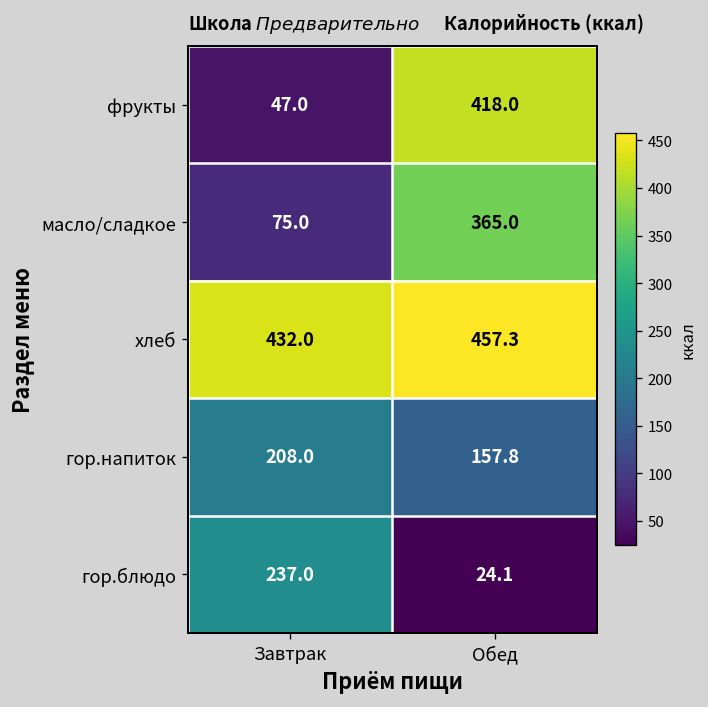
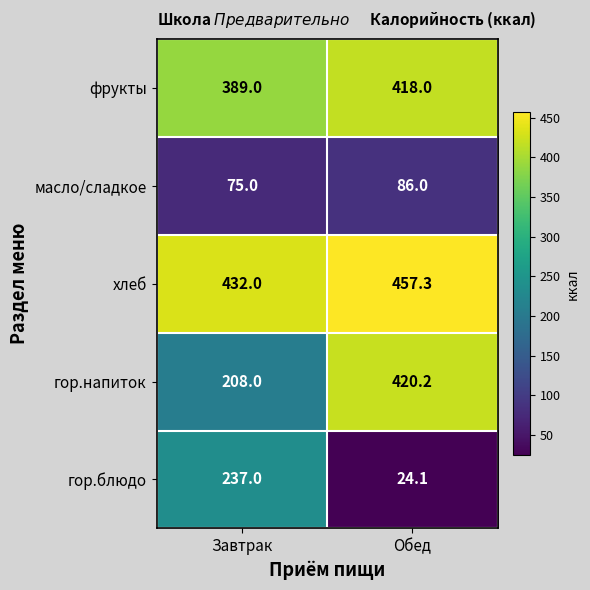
фрукты, Завтрак: 47.0 -> 389.0
масло/сладкое, Обед: 365.0 -> 86.0
гор.напиток, Обед: 157.8 -> 420.2
